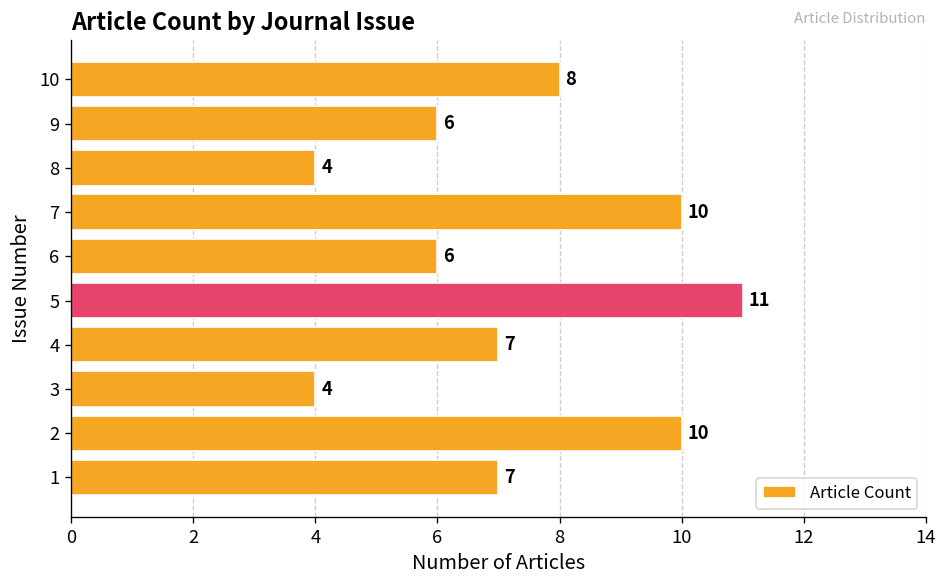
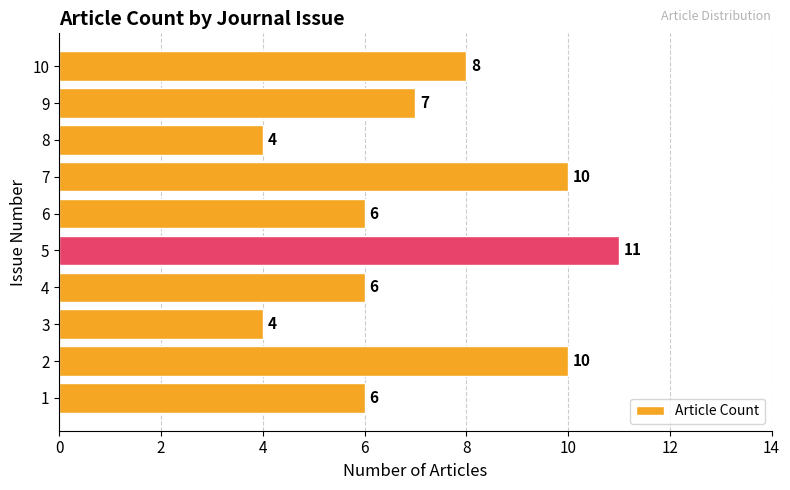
9: 6 -> 7
4: 7 -> 6
1: 7 -> 6
